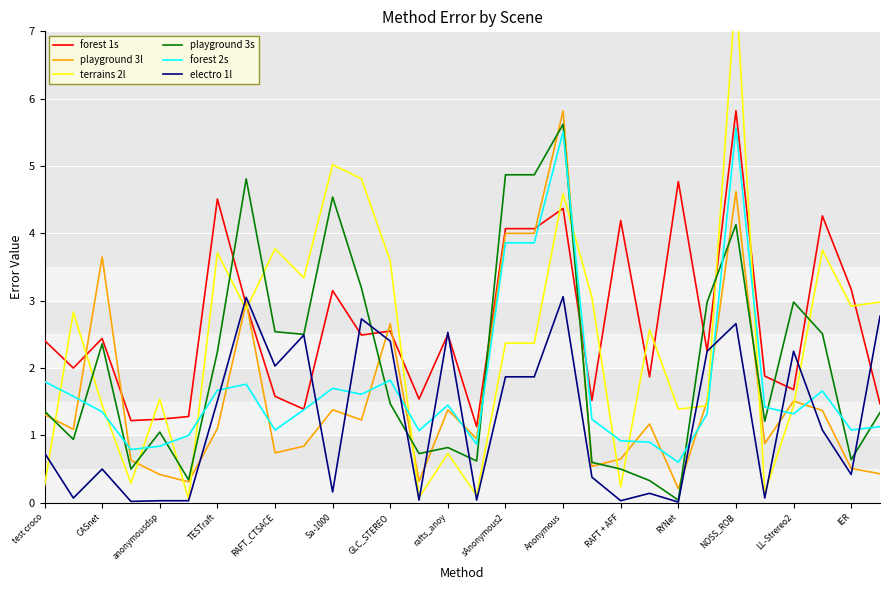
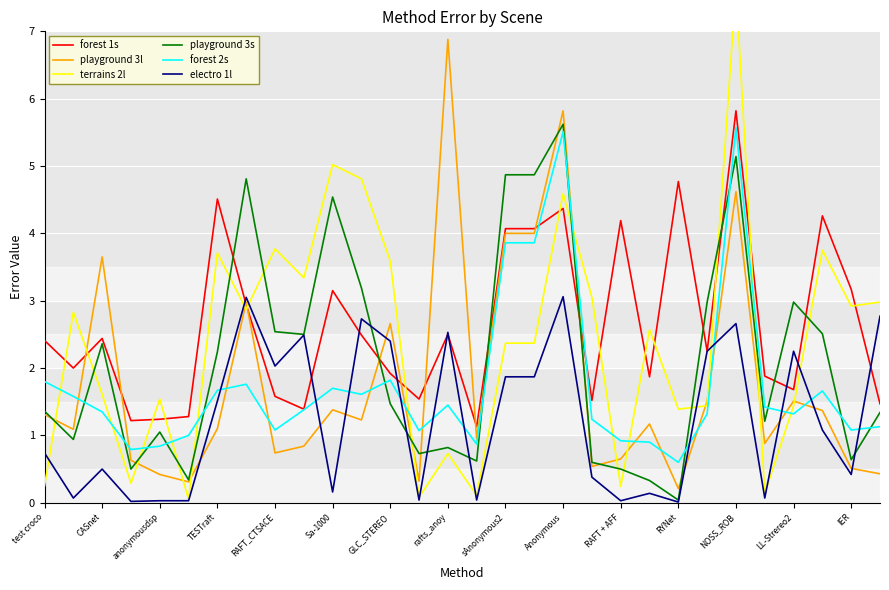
terrains 2l, CASnet: 1.5 -> 1.6
forest 1s, GLC_STEREO: 2.6 -> 1.9
playground 3l, rafts_anoy: 1.4 -> 6.9
playground 3s, NOSS_ROB: 4.1 -> 5.1
